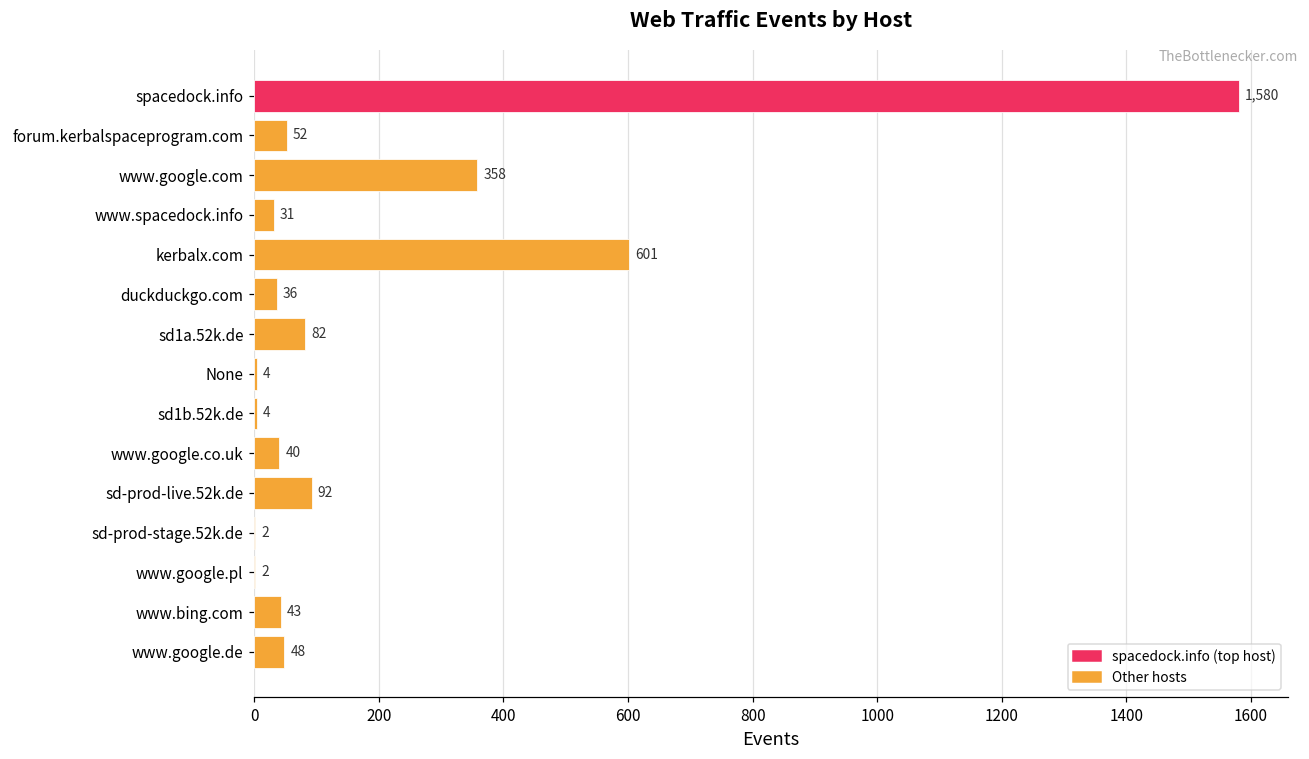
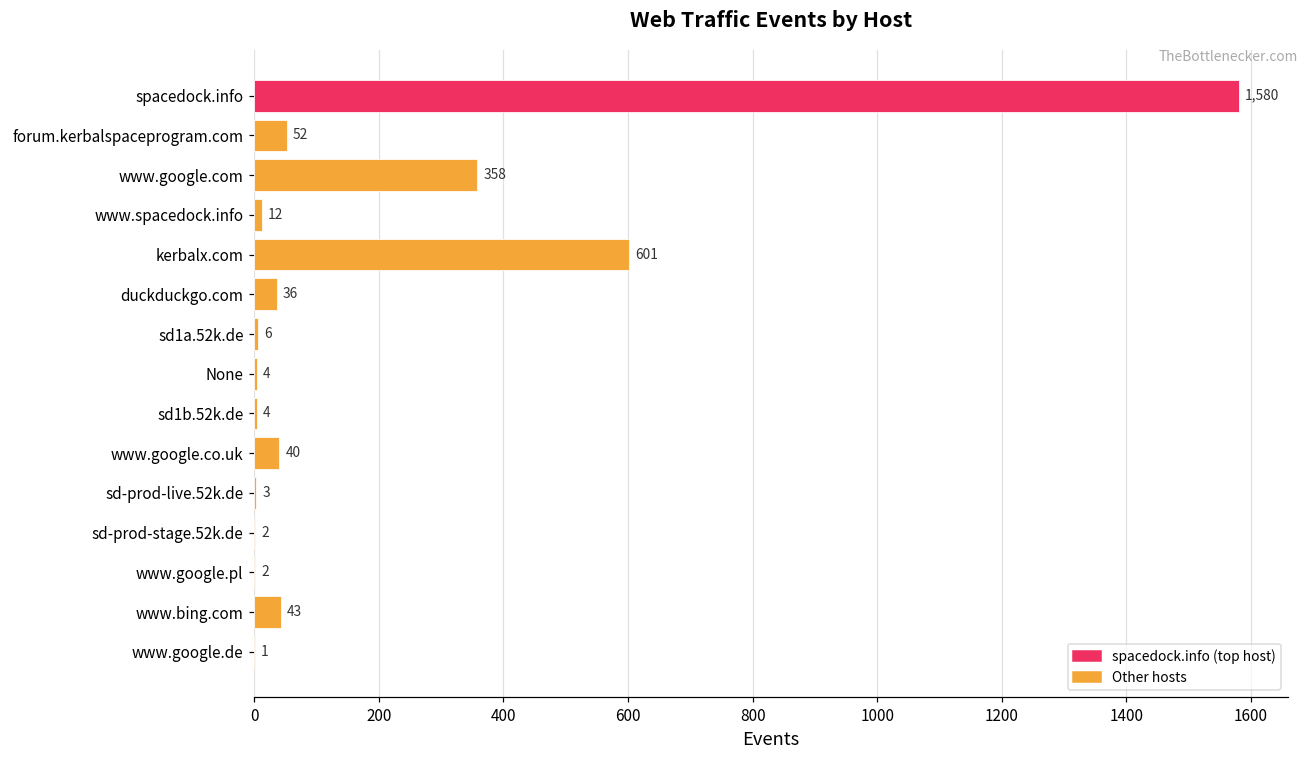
www.spacedock.info: 31 -> 12
sd1a.52k.de: 82 -> 6
sd-prod-live.52k.de: 92 -> 3
www.google.de: 48 -> 1
